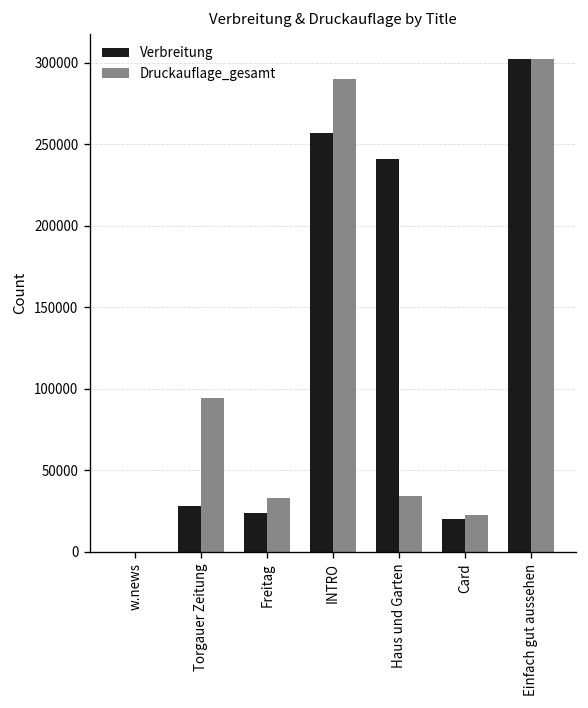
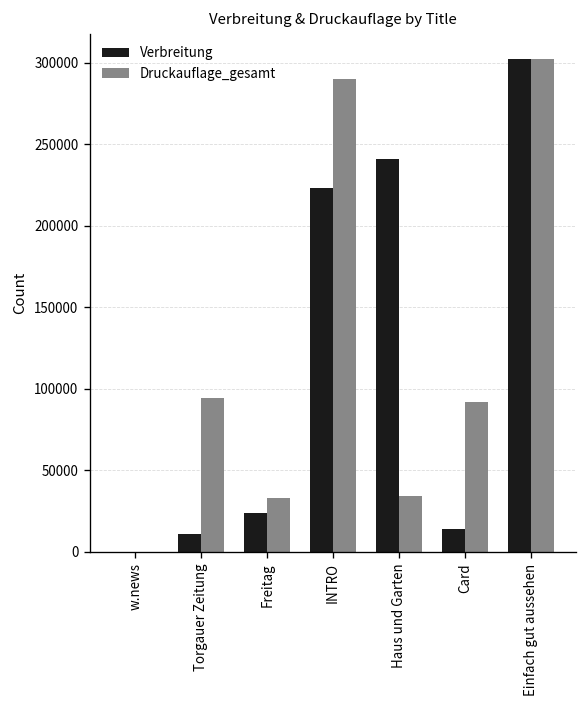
Verbreitung, Torgauer Zeitung: 28000 -> 11000
Verbreitung, INTRO: 257000 -> 223000
Verbreitung, Card: 20000 -> 14000
Druckauflage_gesamt, Card: 22000 -> 92000
